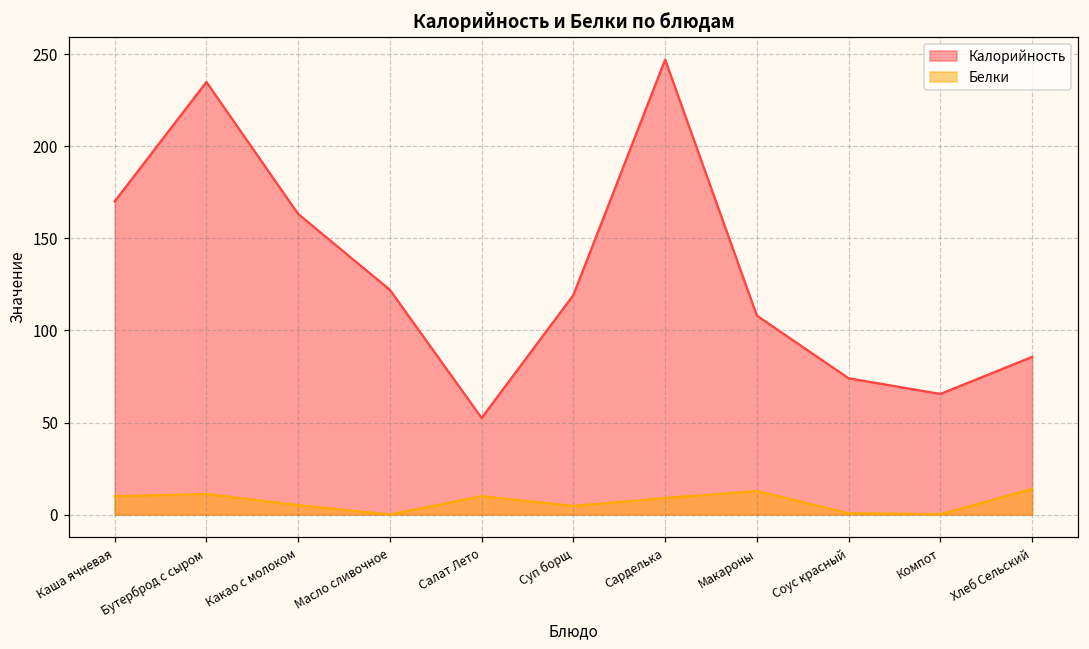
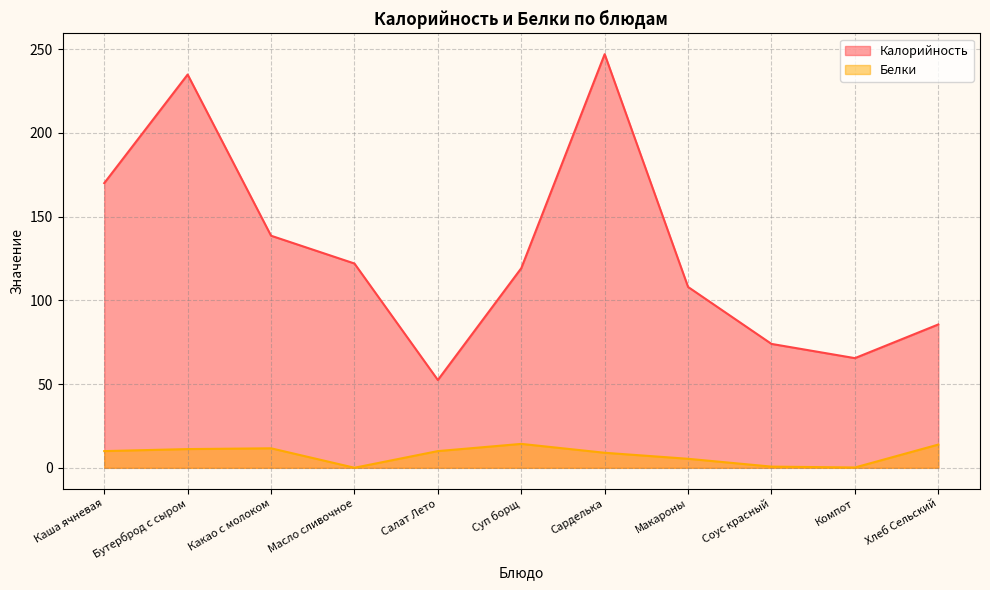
Калорийность, Какао с молоком: 163 -> 139
Белки, Какао с молоком: 5 -> 12
Белки, Суп борщ: 5 -> 14
Белки, Макароны: 13 -> 5
